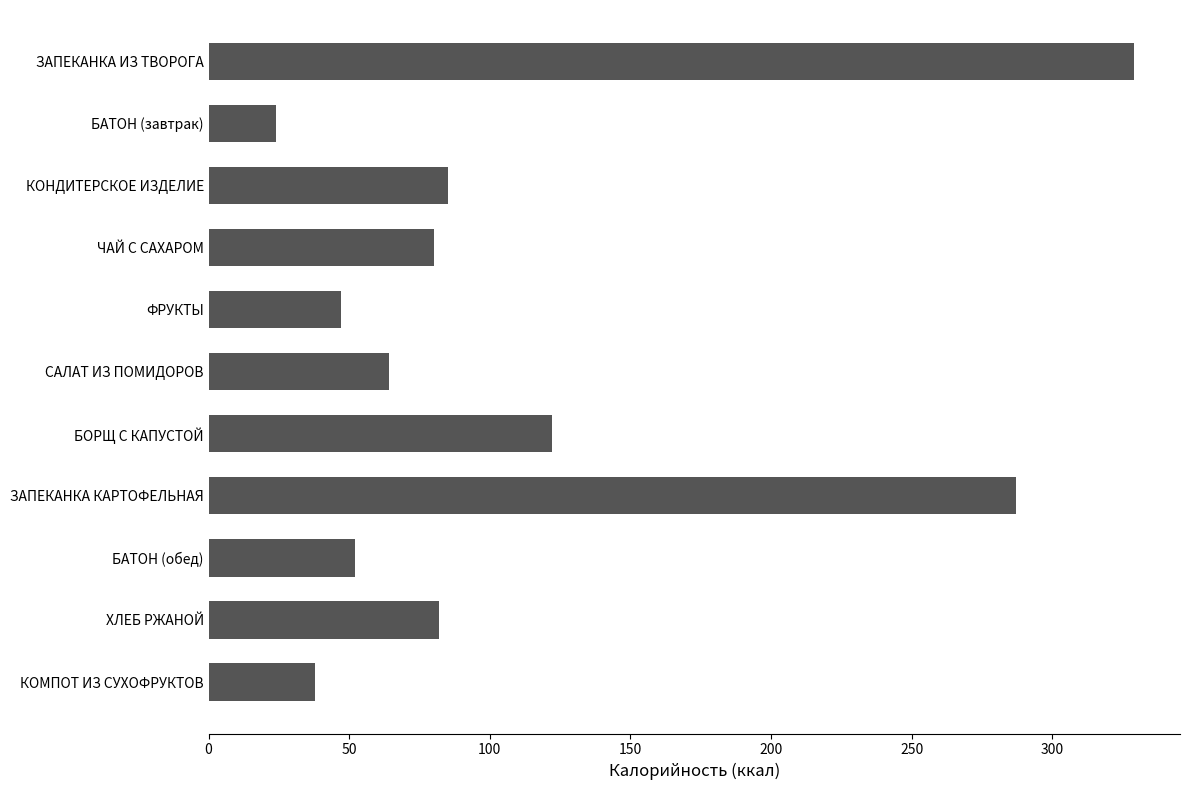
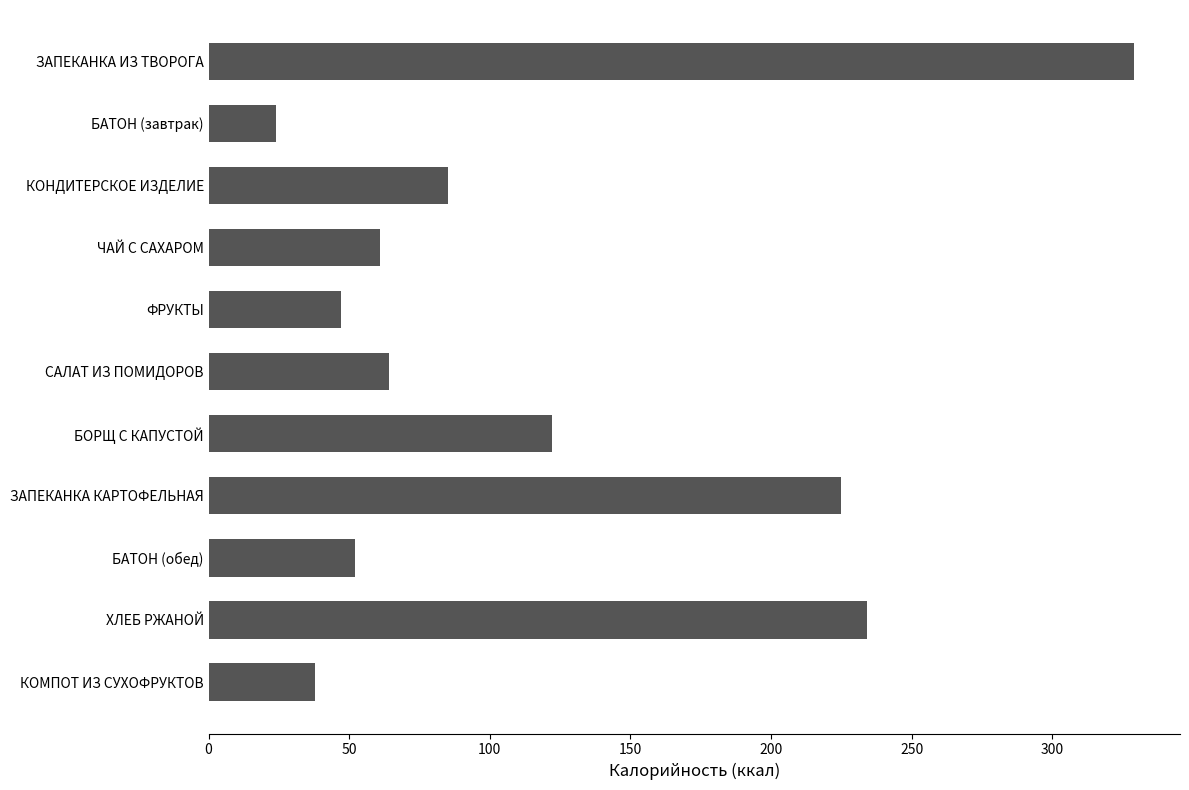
ЧАЙ С САХАРОМ: 80 -> 61
ЗАПЕКАНКА КАРТОФЕЛЬНАЯ: 287 -> 225
ХЛЕБ РЖАНОЙ: 82 -> 234
